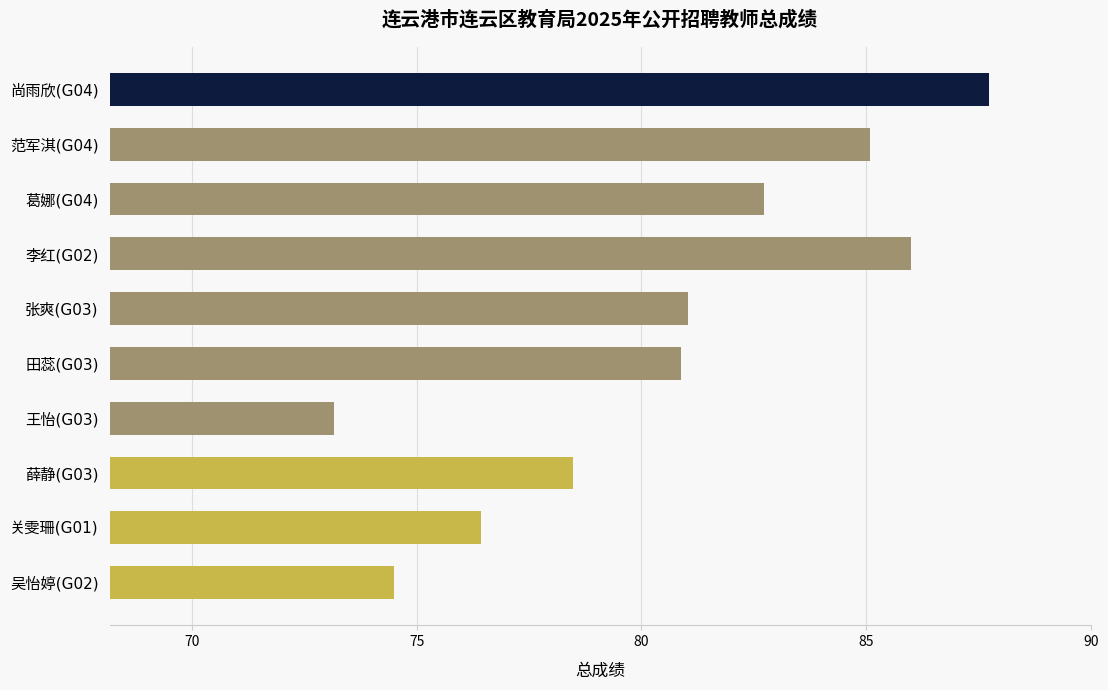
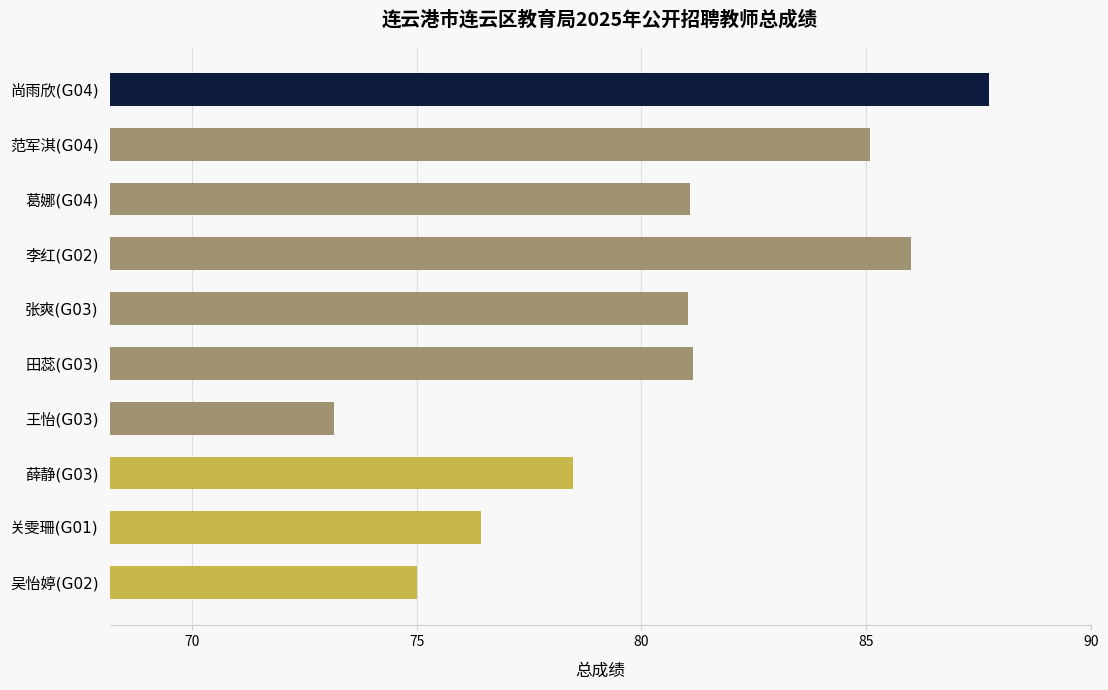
葛娜(G04): 82.7 -> 81.1
田蕊(G03): 80.9 -> 81.2
吴怡婷(G02): 74.5 -> 75.0
